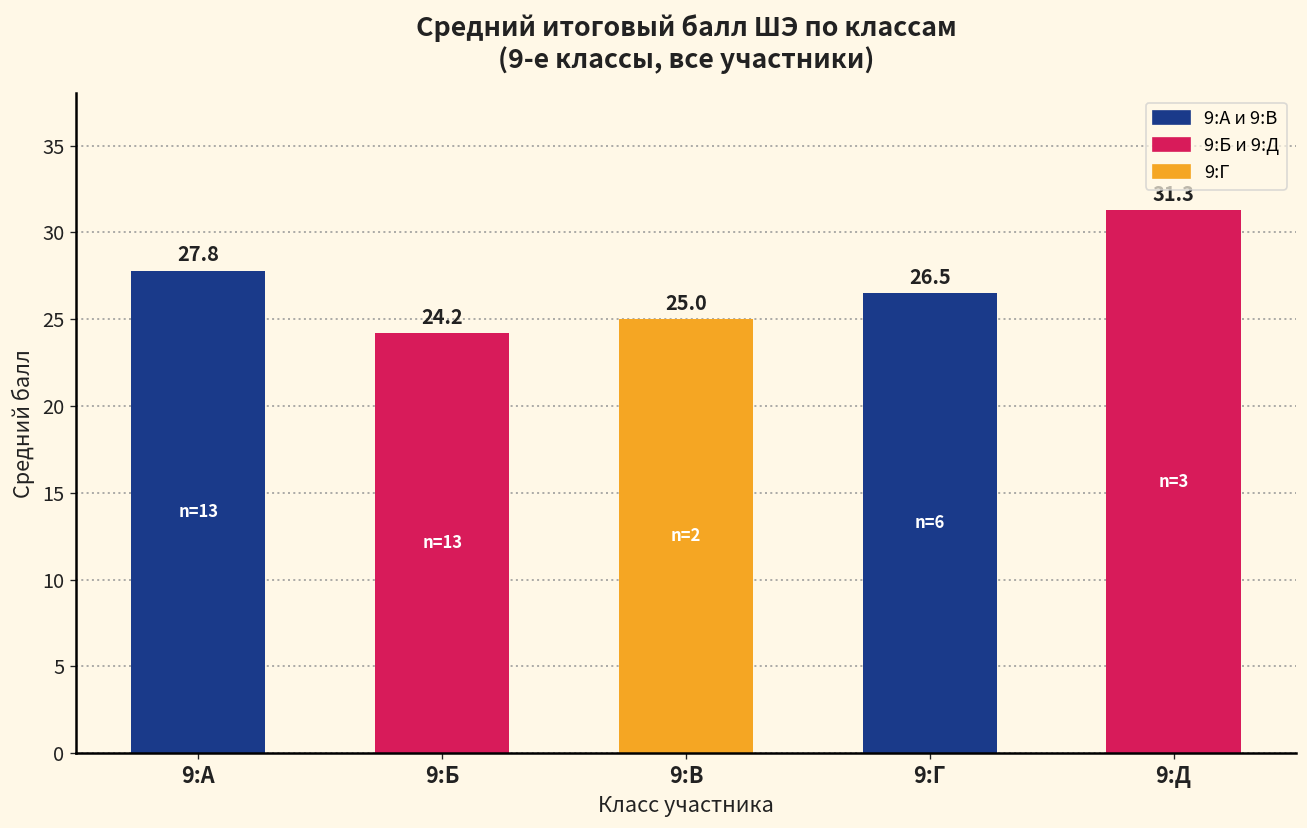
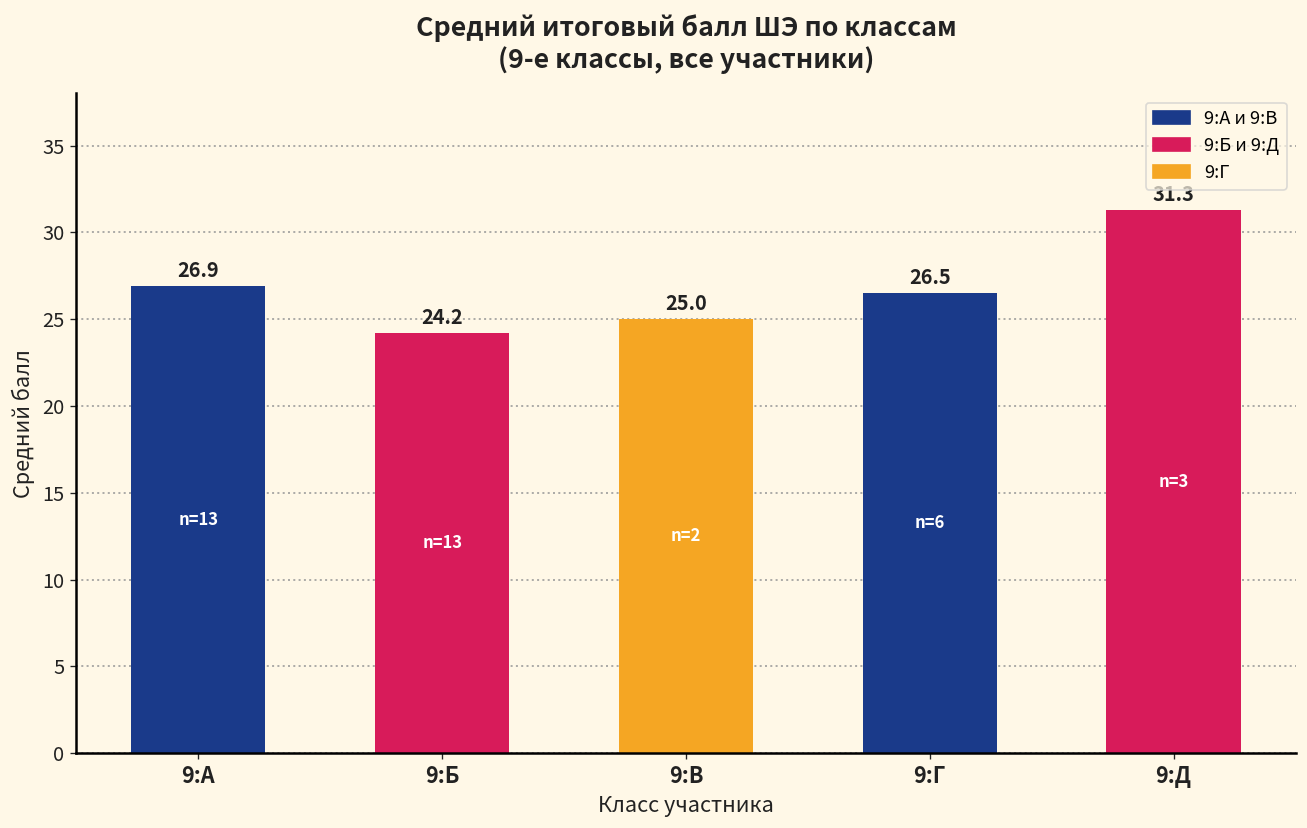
9:А: 27.8 -> 26.9
